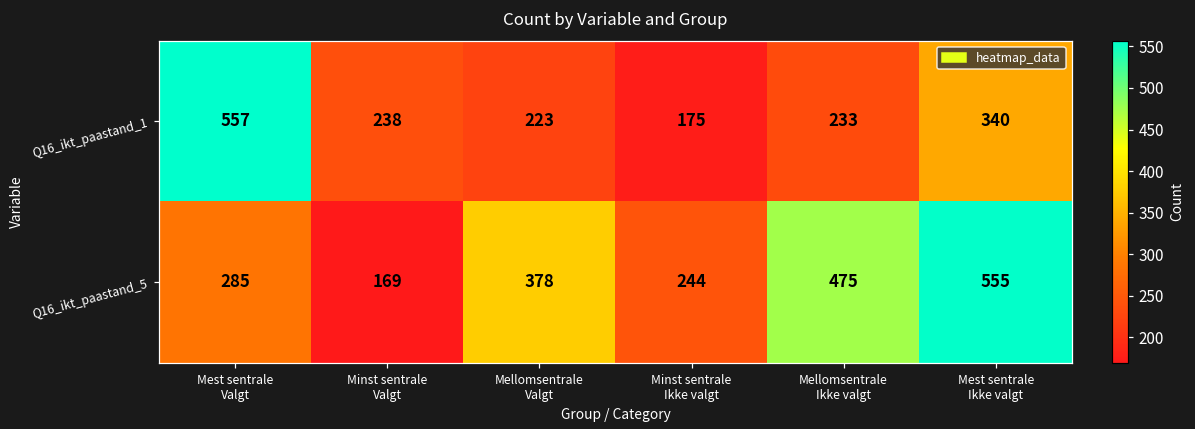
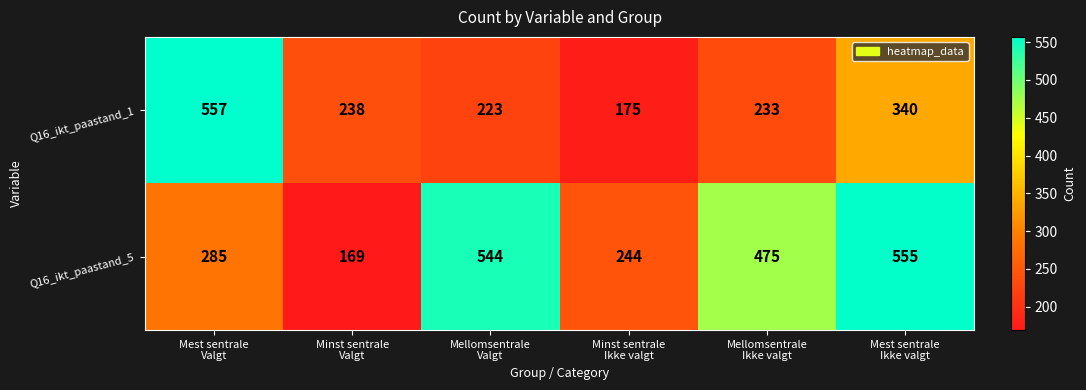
Q16_ikt_paastand_5, Mellomsentrale Valgt: 378 -> 544
